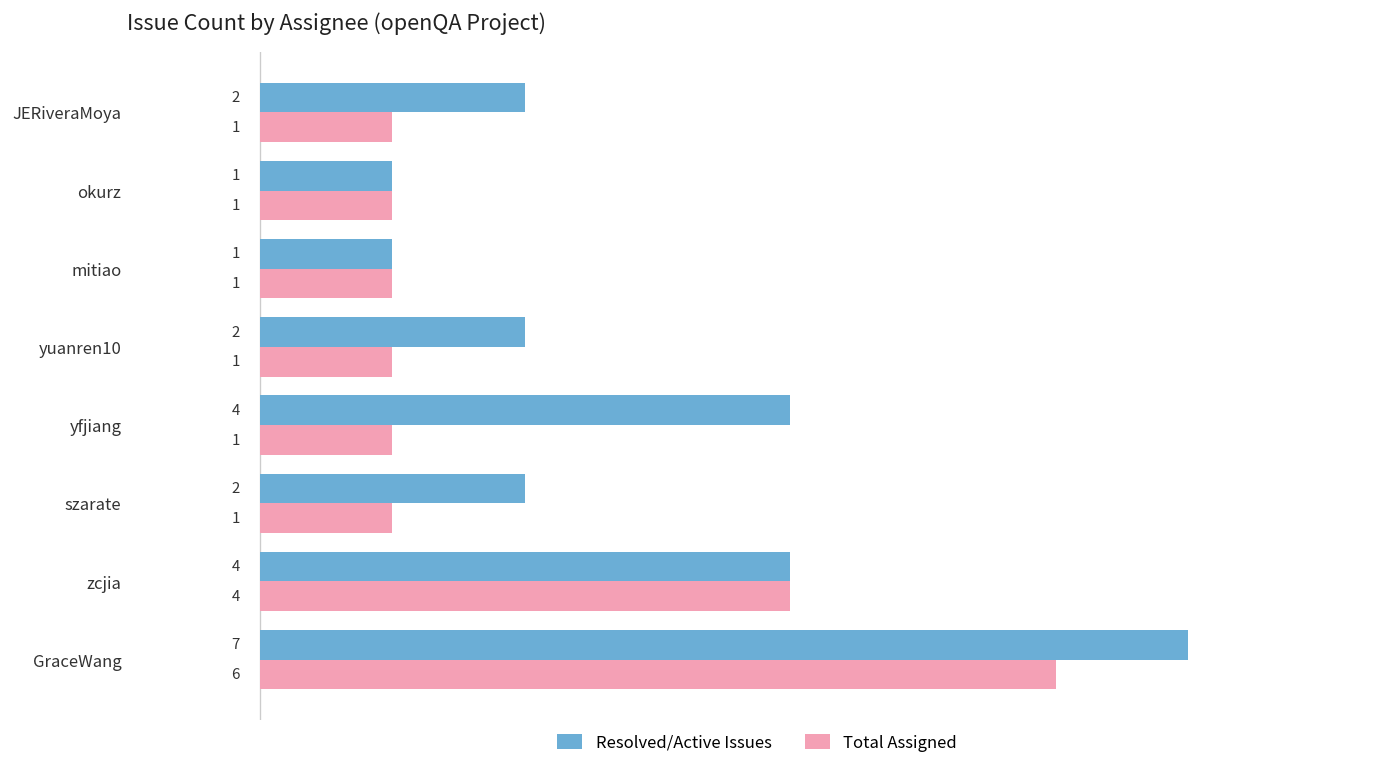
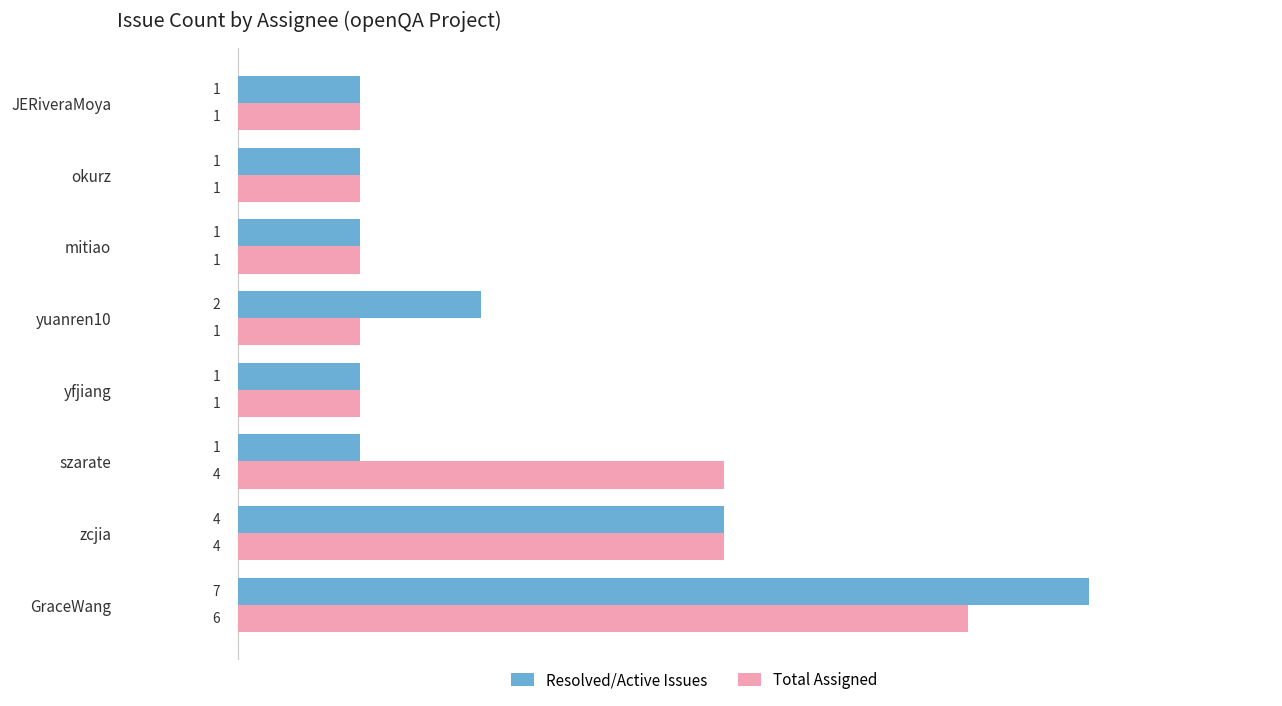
Resolved/Active Issues, JERiveraMoya: 2 -> 1
Resolved/Active Issues, yfjiang: 4 -> 1
Resolved/Active Issues, szarate: 2 -> 1
Total Assigned, szarate: 1 -> 4
